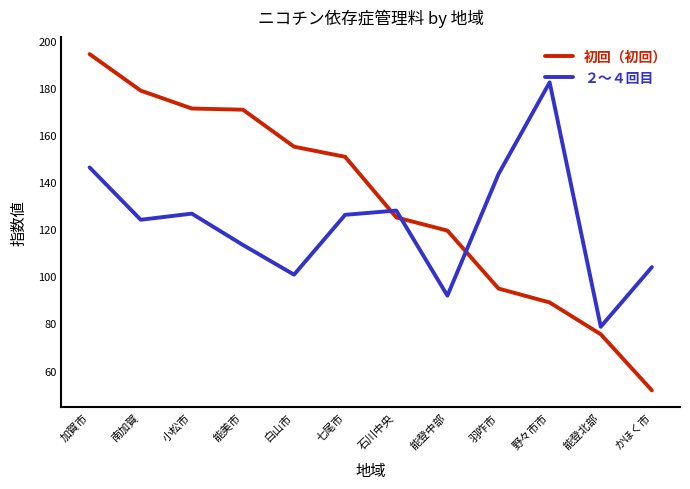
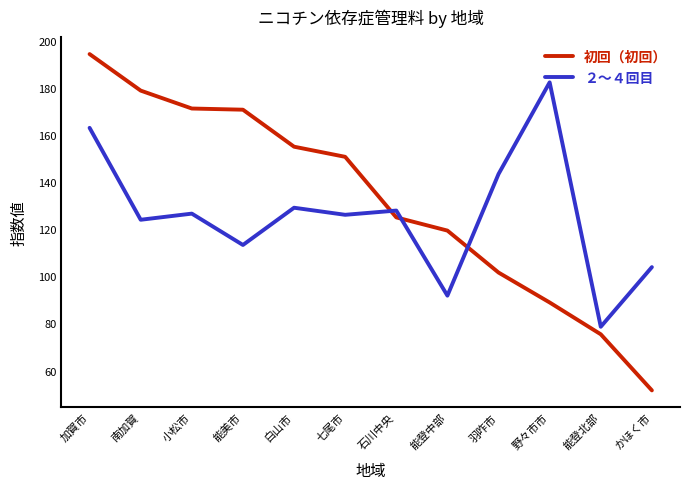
２〜４回目, 加賀市: 146 -> 163
２〜４回目, 白山市: 101 -> 129
初回（初回）, 羽咋市: 95 -> 102
